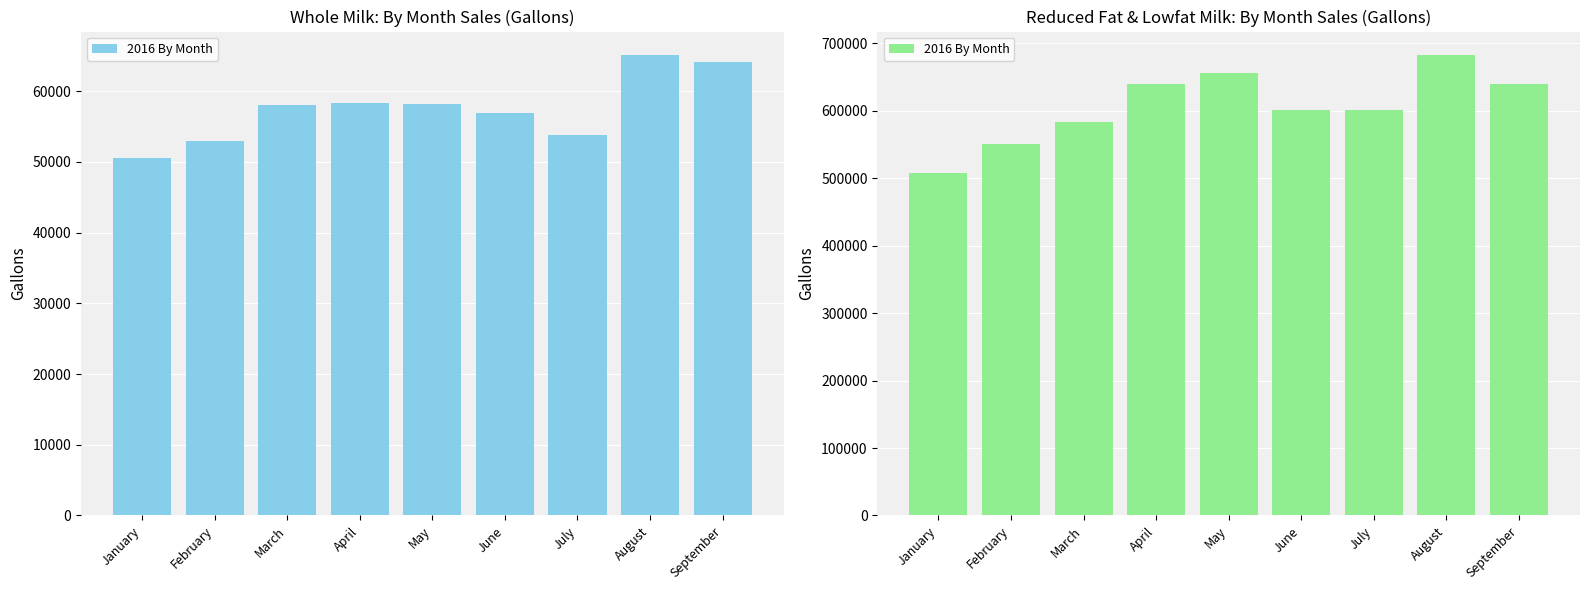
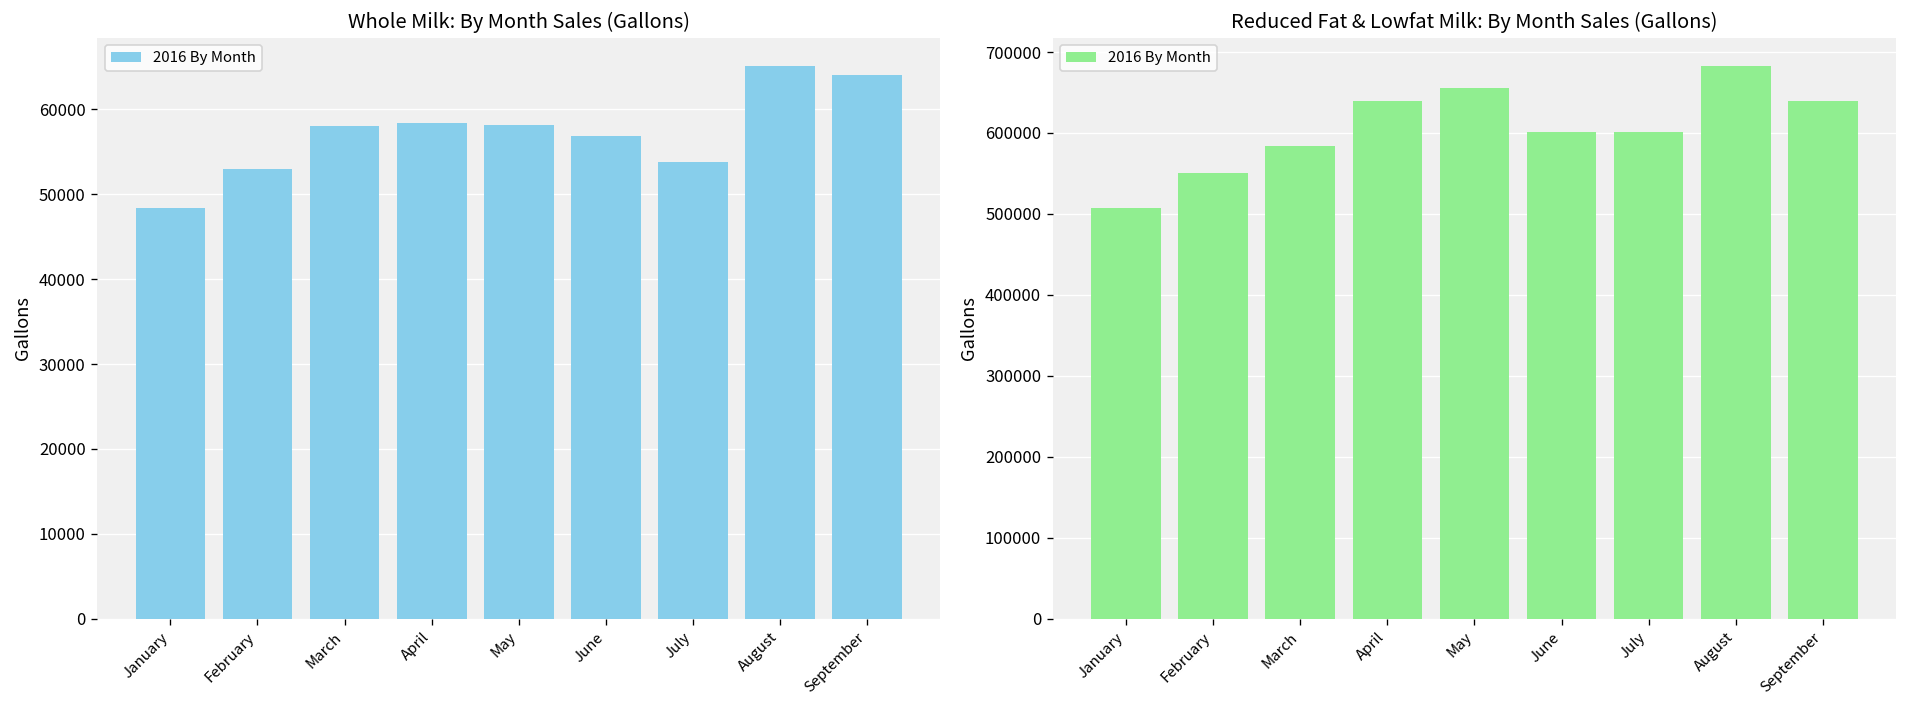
Whole Milk: By Month Sales (Gallons), January: 51000 -> 48000
